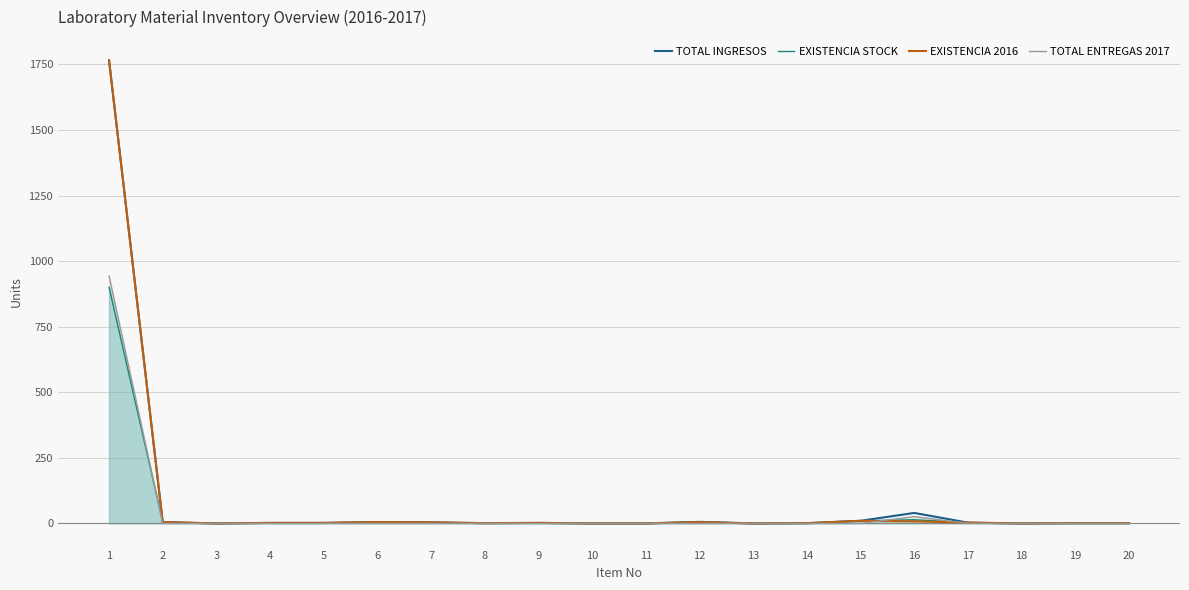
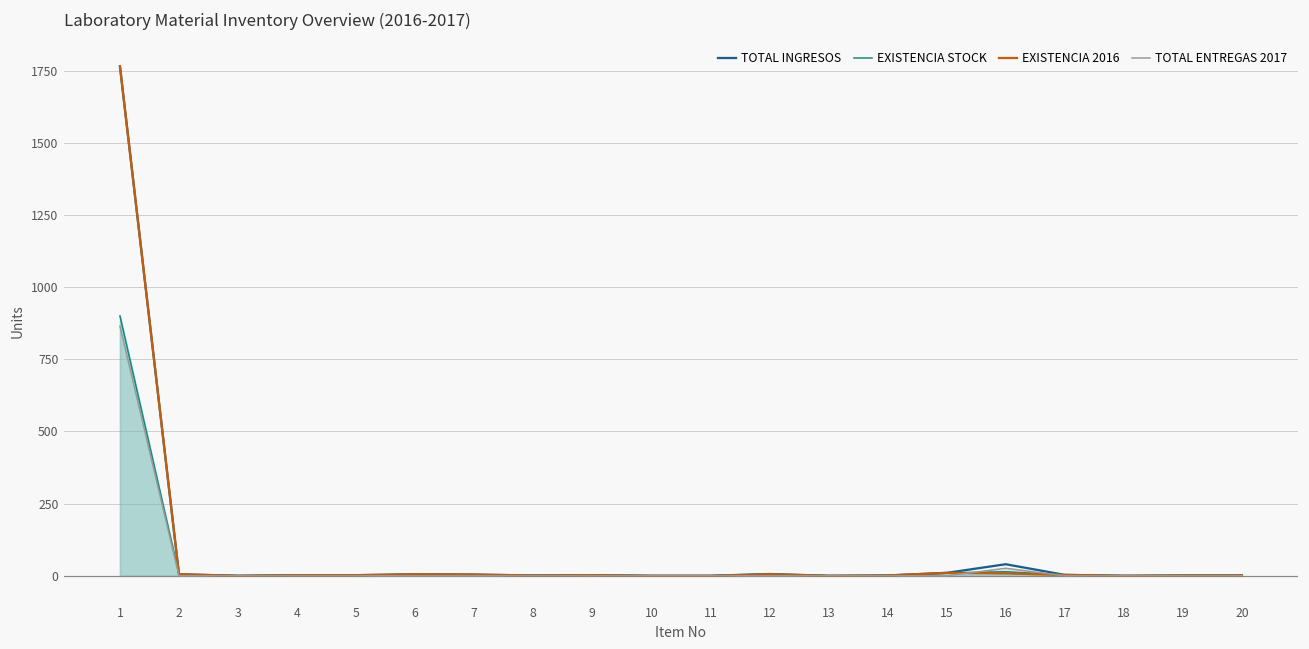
TOTAL ENTREGAS 2017, 1: 940 -> 870
